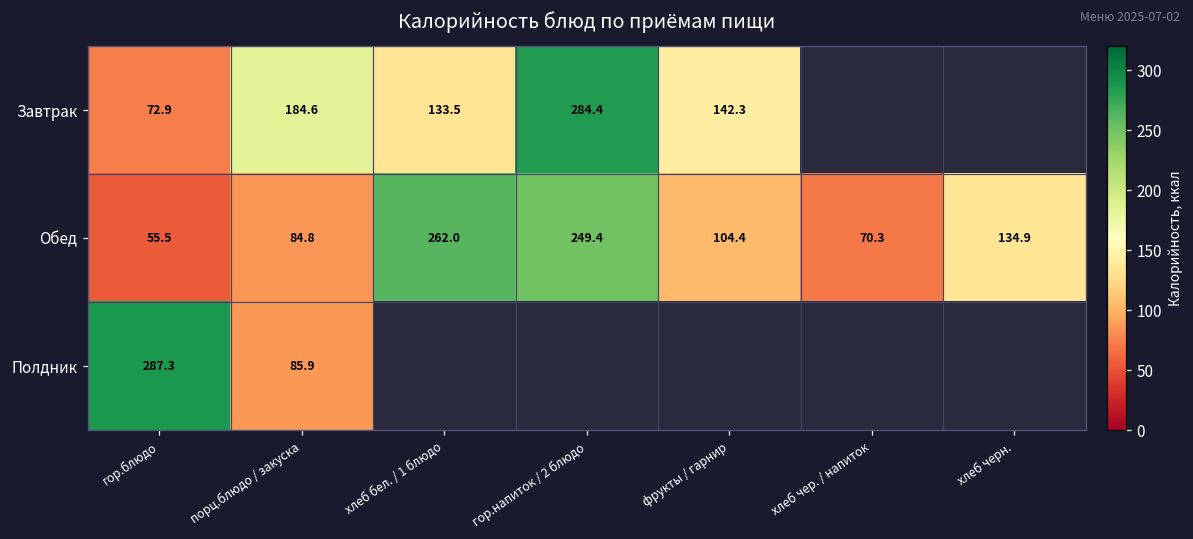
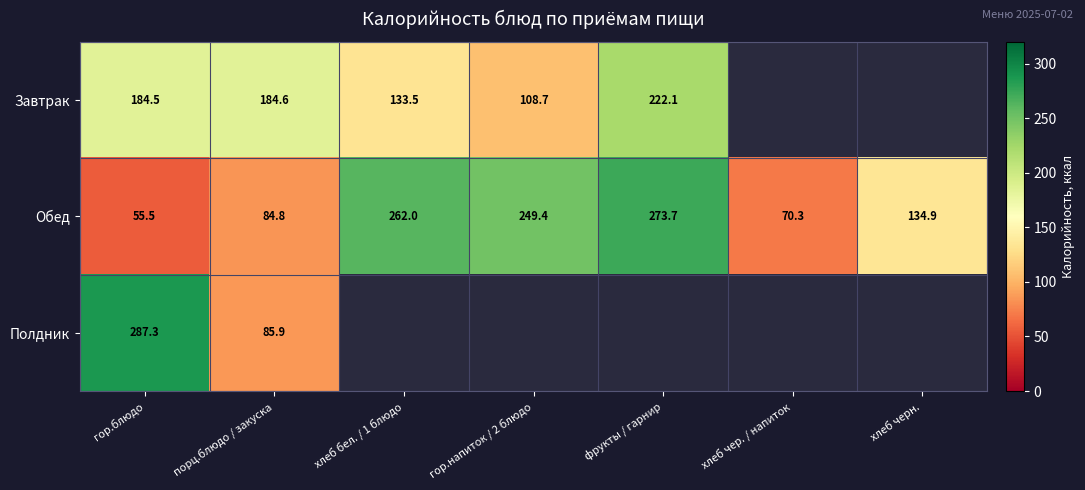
Завтрак, гор.блюдо: 72.9 -> 184.5
Завтрак, гор.напиток / 2 блюдо: 284.4 -> 108.7
Завтрак, фрукты / гарнир: 142.3 -> 222.1
Обед, фрукты / гарнир: 104.4 -> 273.7
